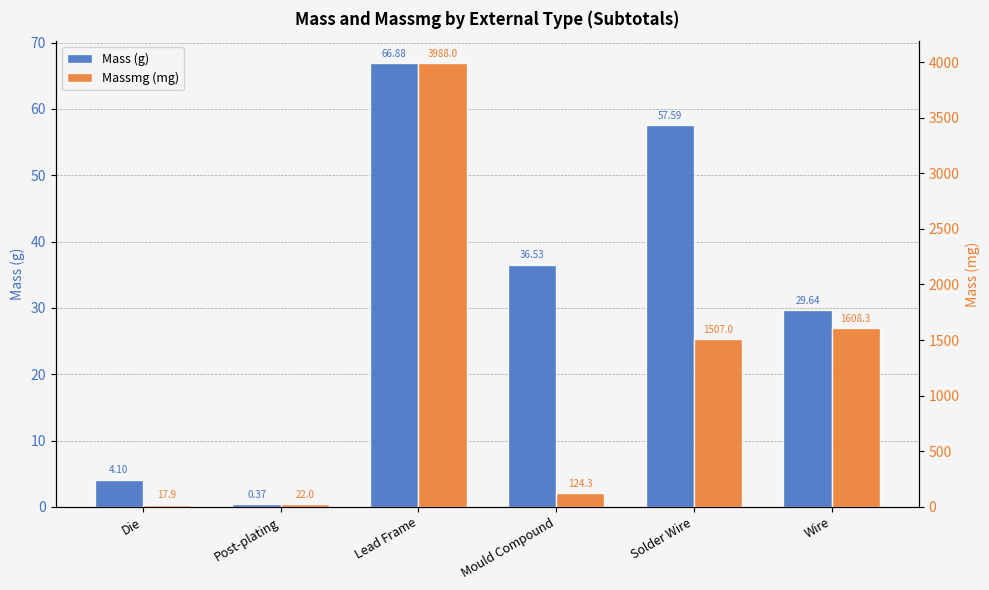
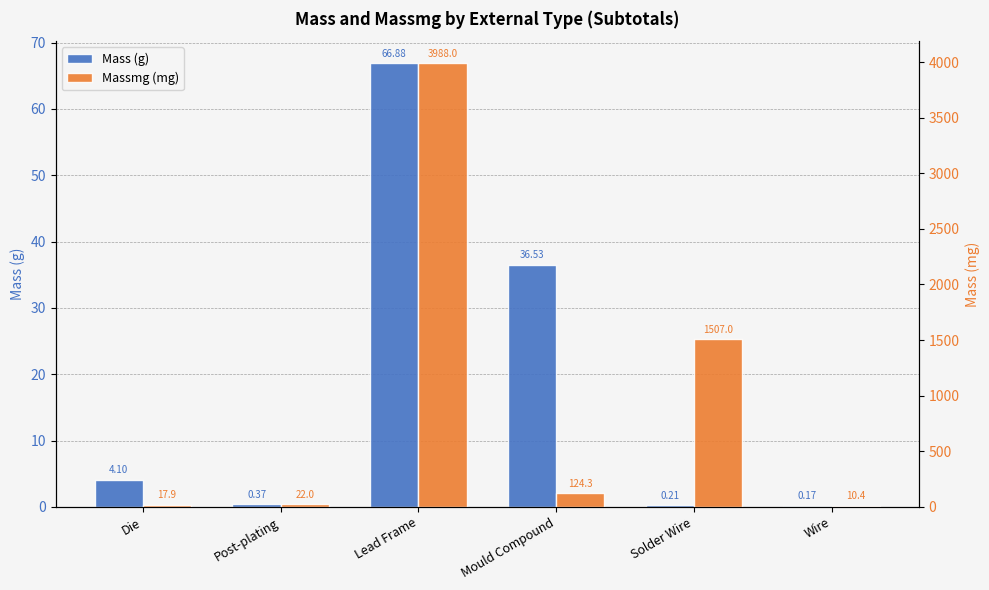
Mass (g), Solder Wire: 57.59 -> 0.21
Mass (g), Wire: 29.64 -> 0.17
Massmg (mg), Wire: 1608.3 -> 10.4
